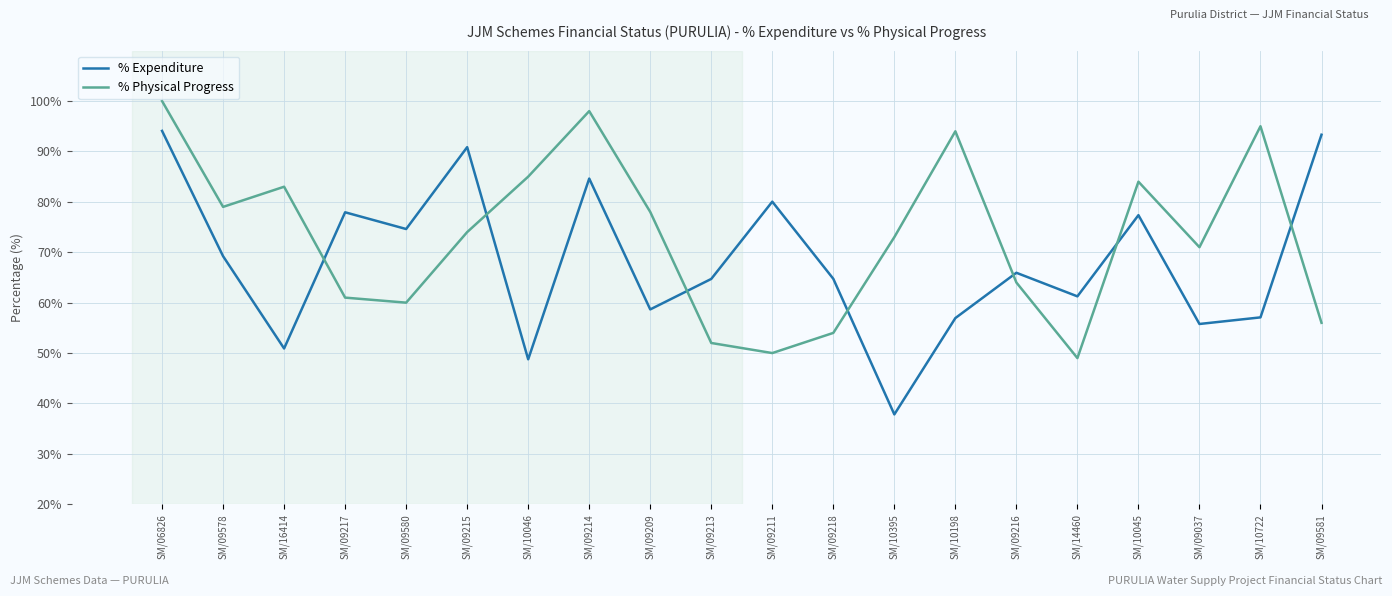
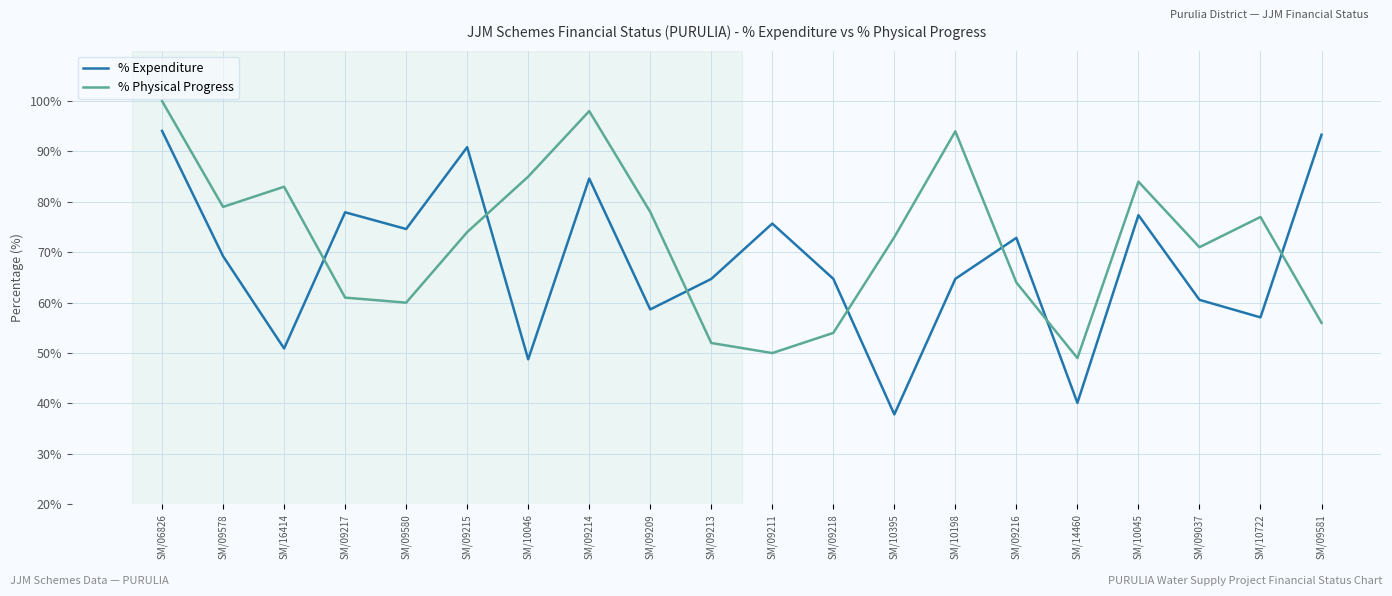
% Expenditure, SM/09211: 80% -> 76%
% Expenditure, SM/10198: 57% -> 65%
% Expenditure, SM/09216: 66% -> 73%
% Expenditure, SM/14460: 61% -> 40%
% Expenditure, SM/09037: 56% -> 61%
% Physical Progress, SM/10722: 95% -> 77%
